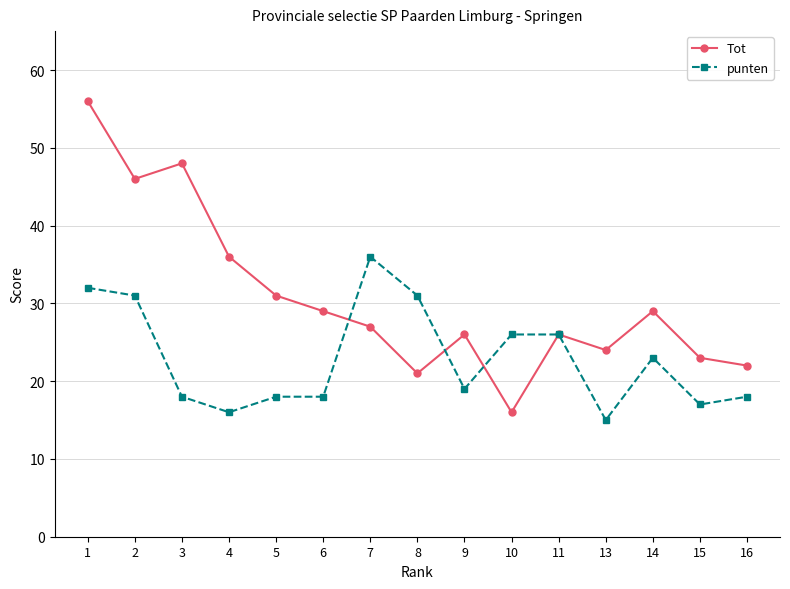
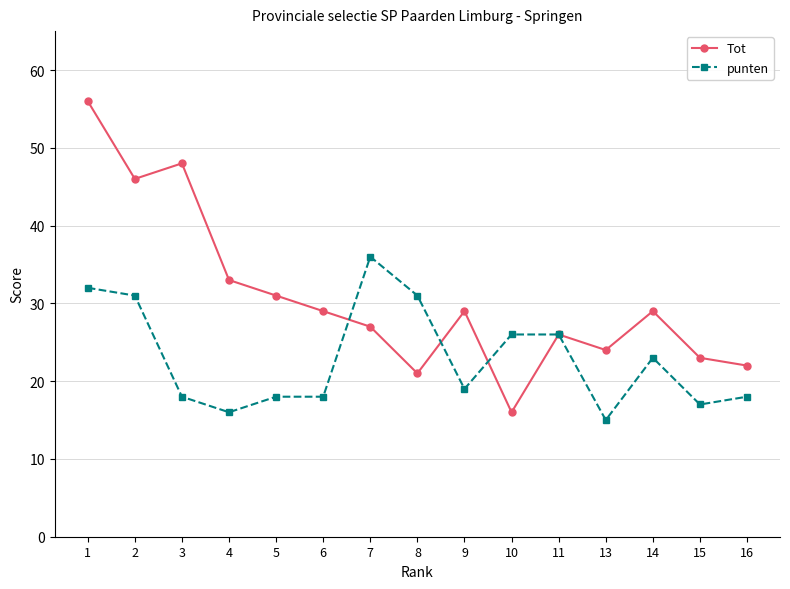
Tot, 4: 36 -> 33
Tot, 9: 26 -> 29
